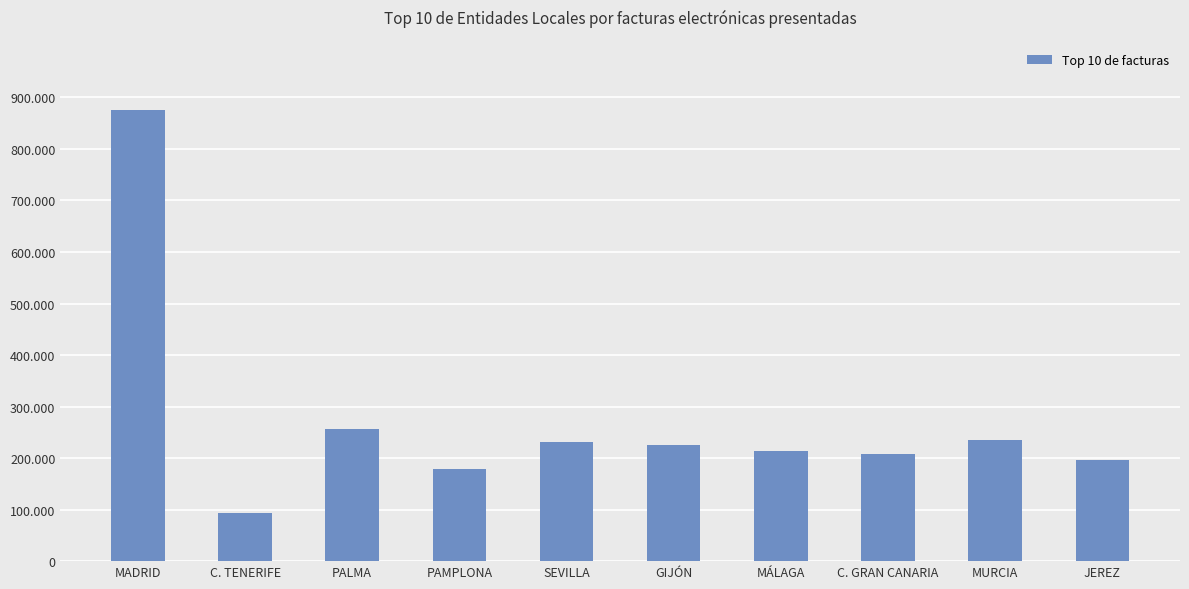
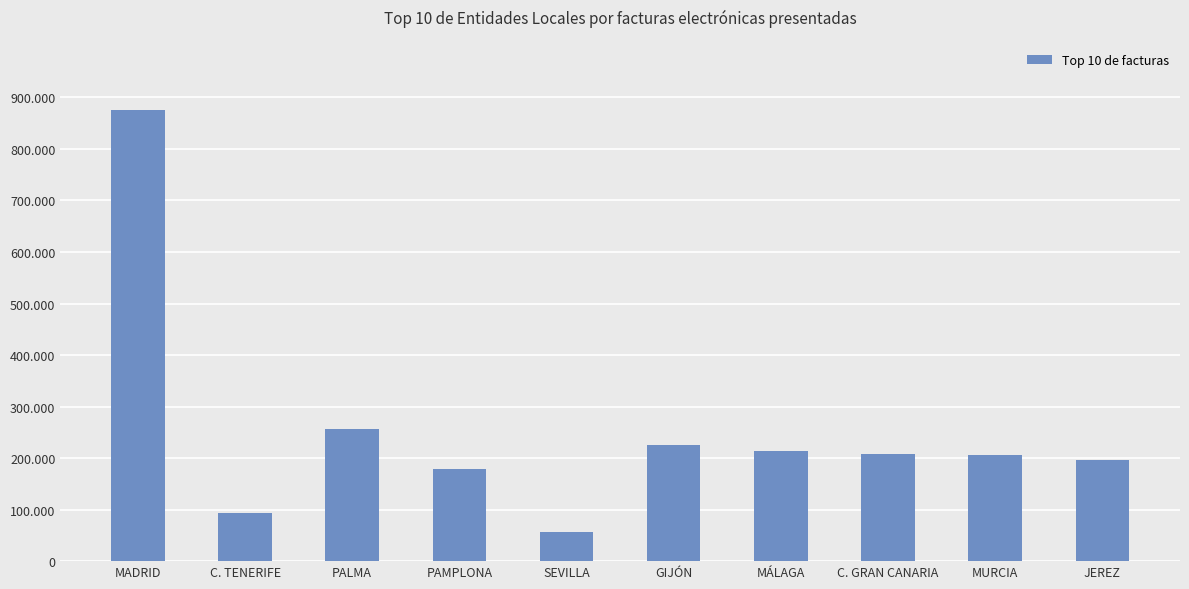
SEVILLA: 230 -> 60
MURCIA: 230 -> 210
